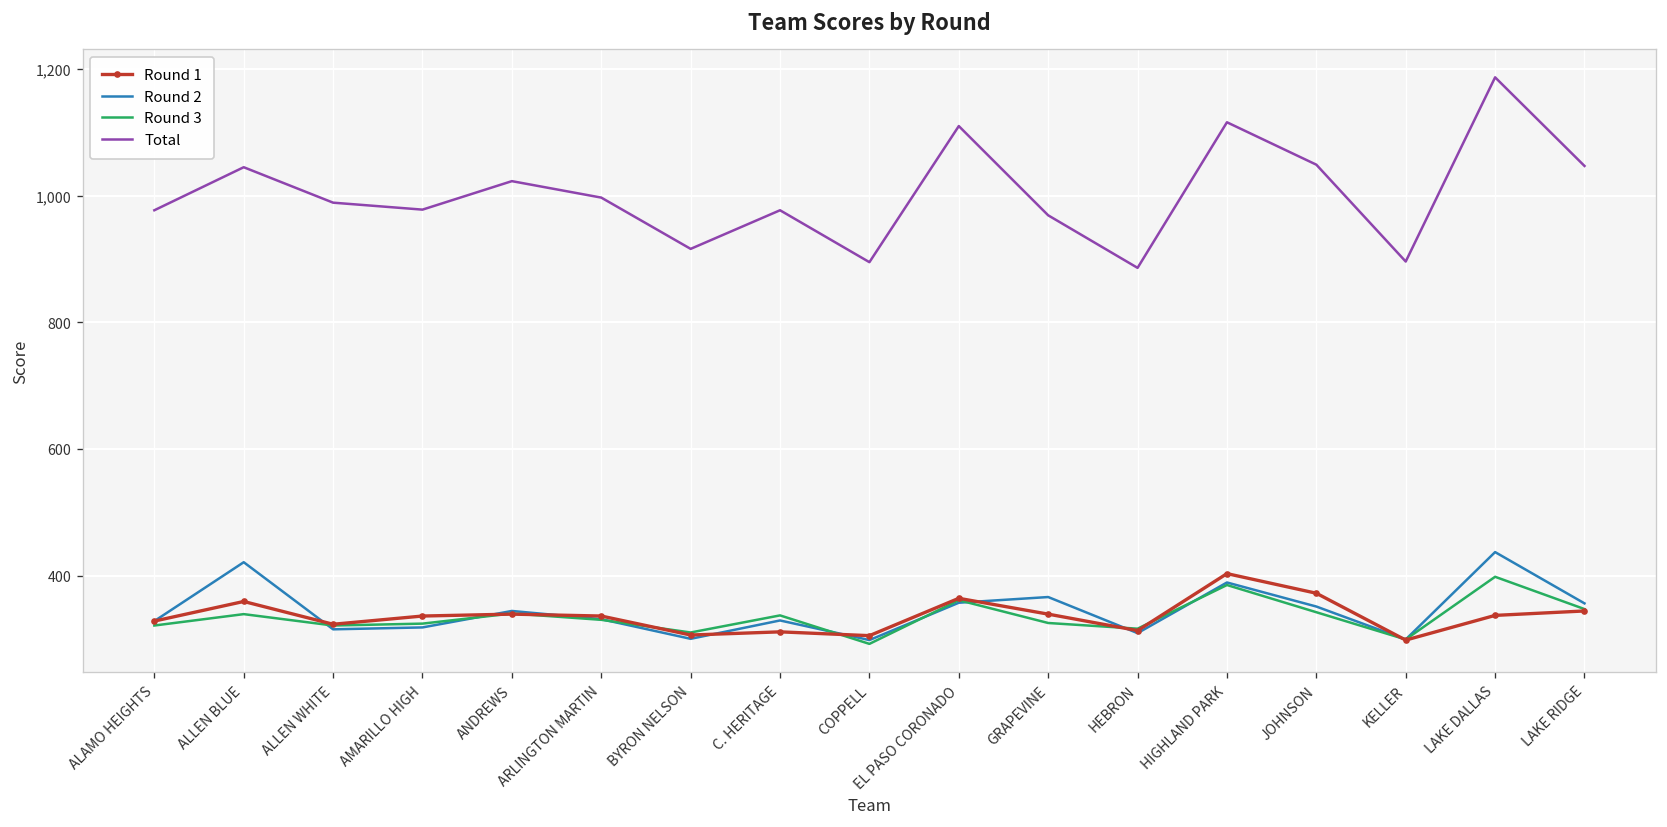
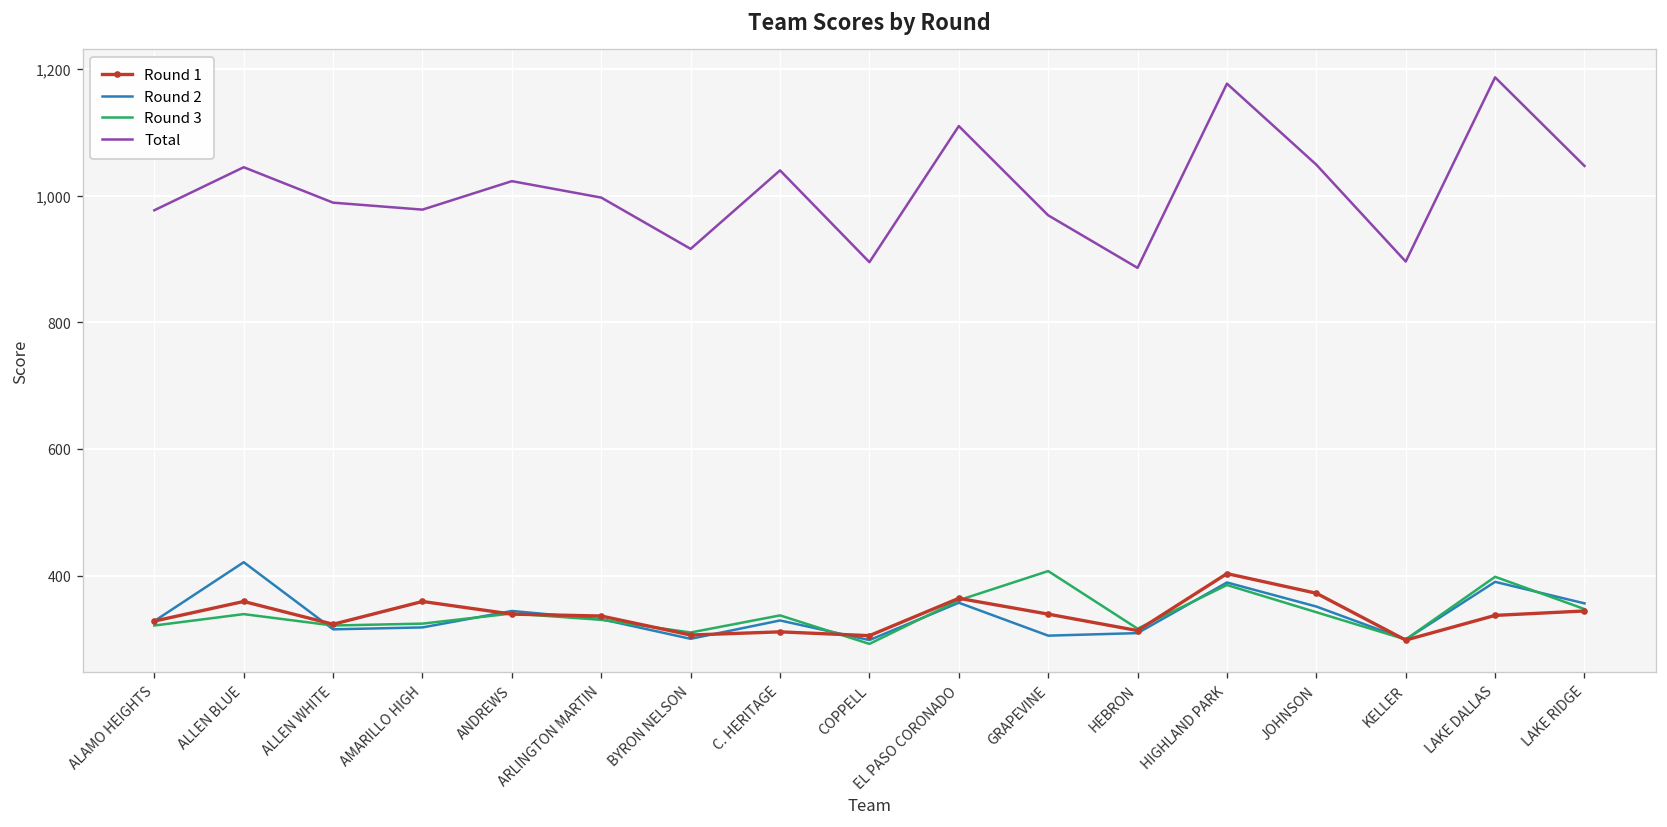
Round 1, AMARILLO HIGH: 340 -> 360
Total, C. HERITAGE: 980 -> 1,040
Round 2, GRAPEVINE: 370 -> 310
Round 3, GRAPEVINE: 330 -> 410
Total, HIGHLAND PARK: 1,120 -> 1,180
Round 2, LAKE DALLAS: 440 -> 390
